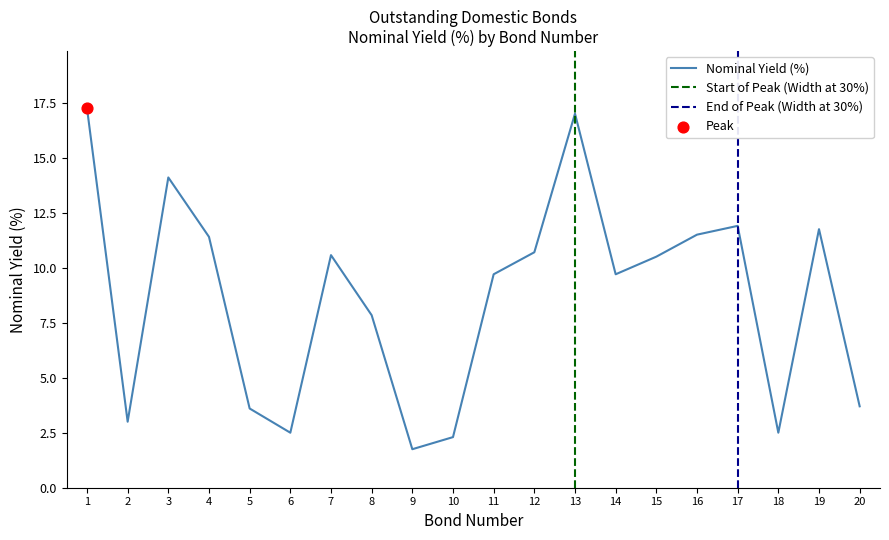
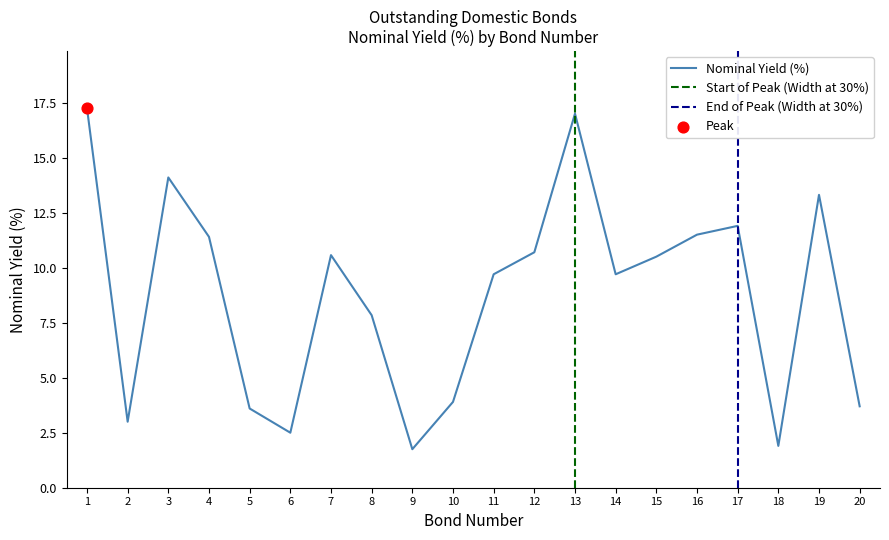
Nominal Yield (%), 10: 2.3 -> 3.9
Nominal Yield (%), 18: 2.5 -> 1.9
Nominal Yield (%), 19: 11.8 -> 13.3
